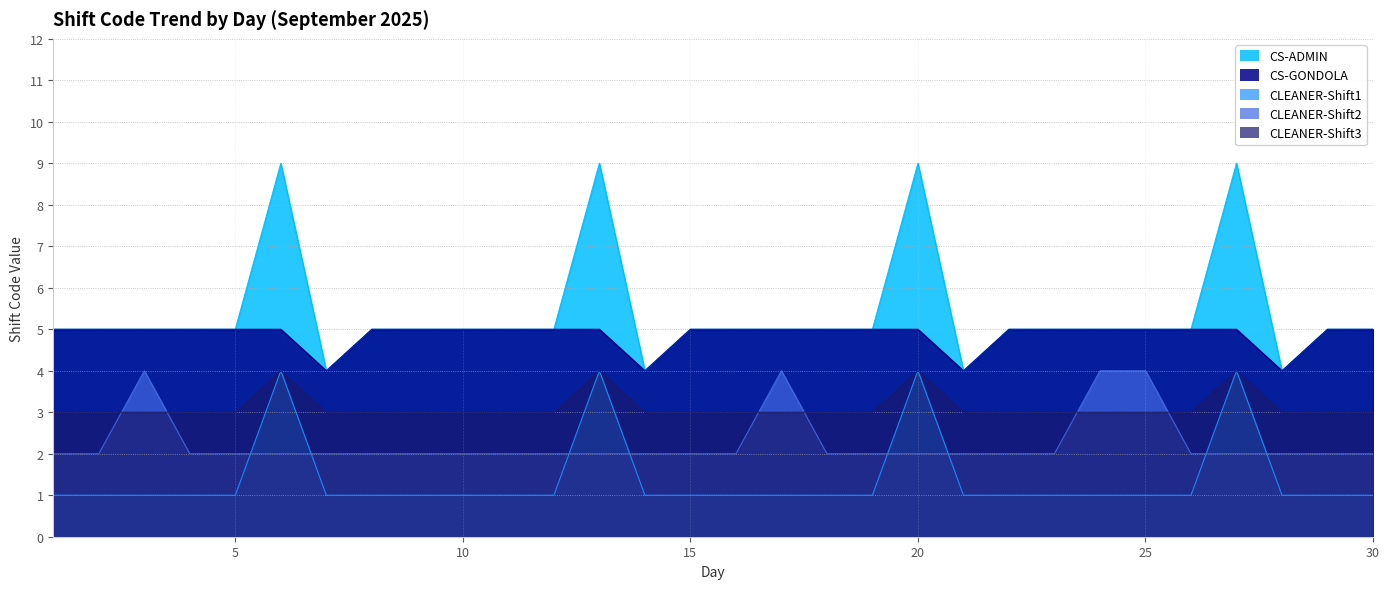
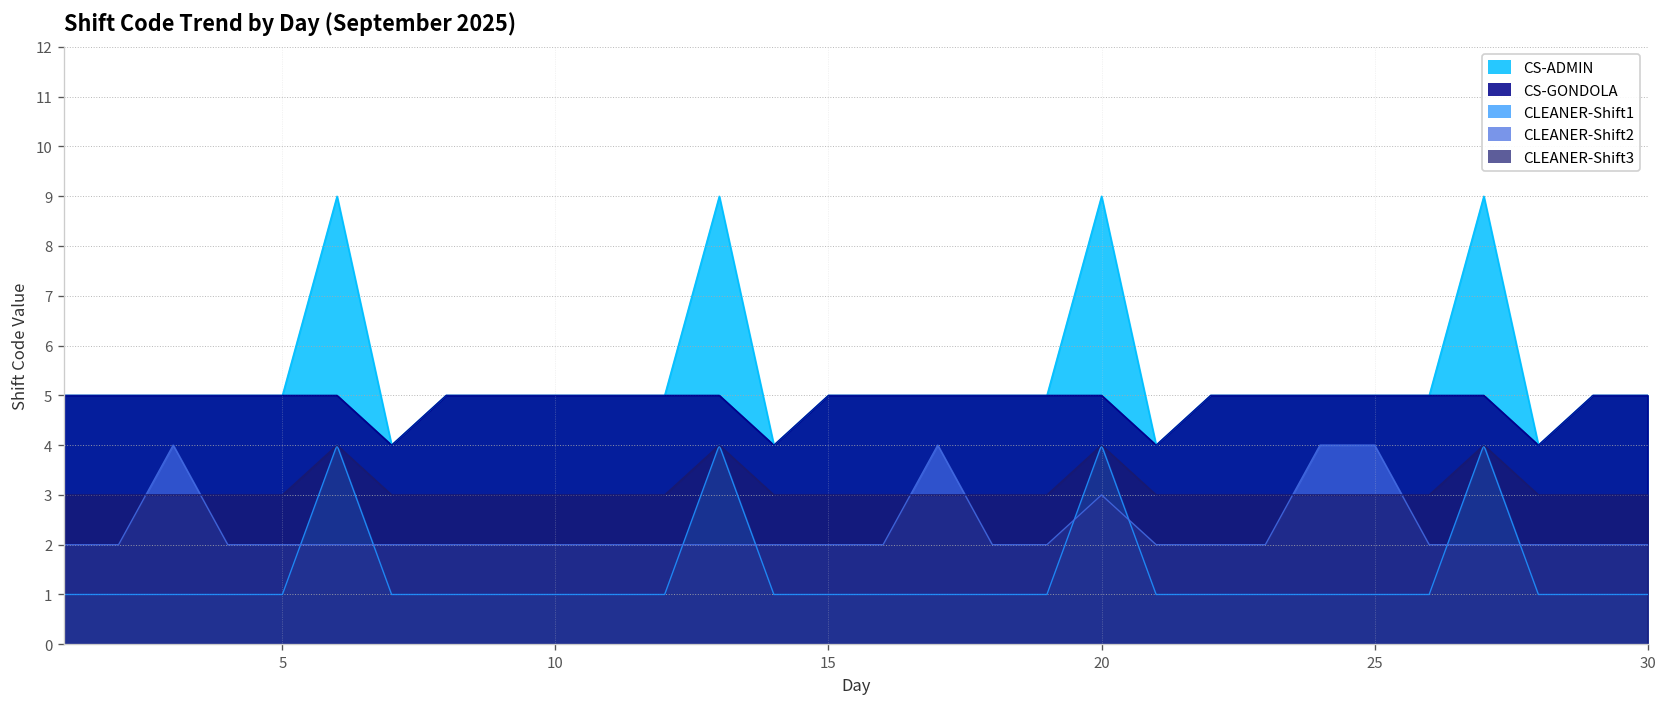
CLEANER-Shift2, 20: 2 -> 3
